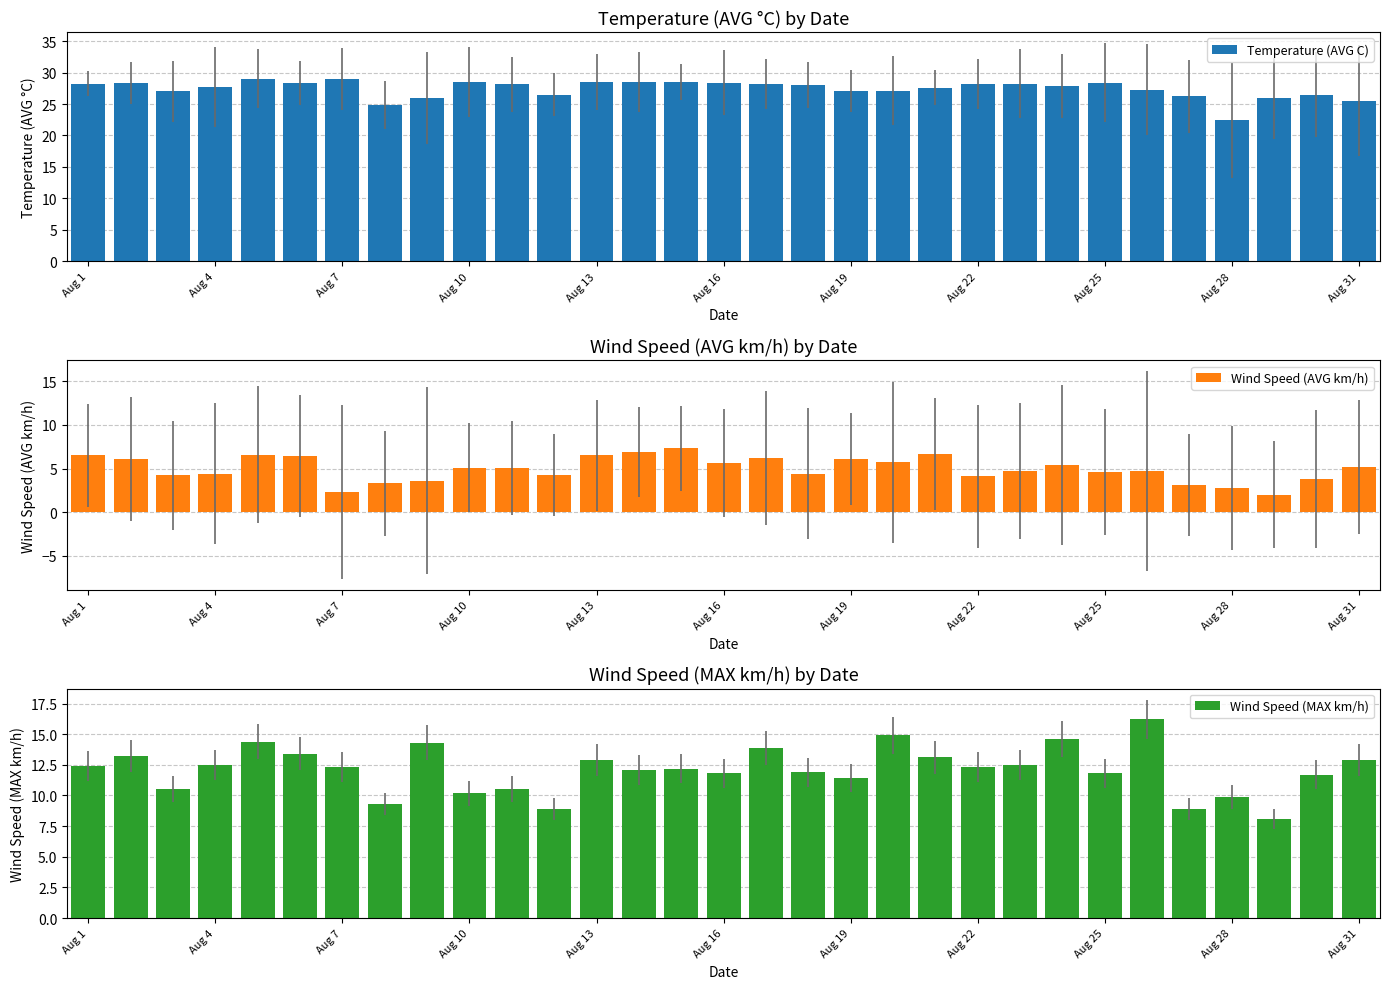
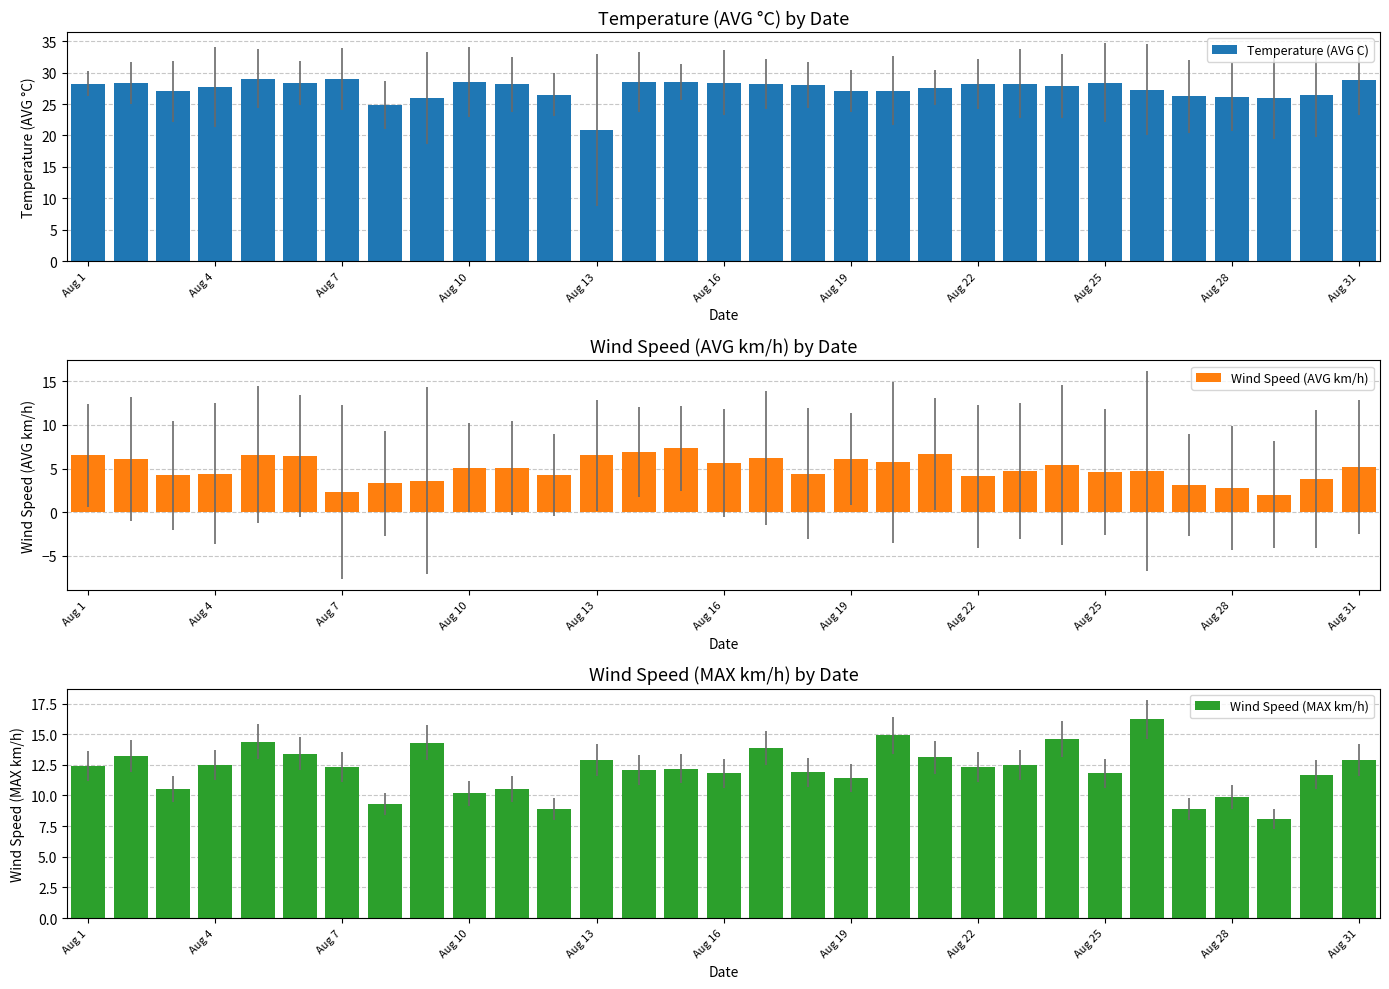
Temperature (AVG °C) by Date, Aug 13: 29 -> 21
Temperature (AVG °C) by Date, Aug 28: 22 -> 26
Temperature (AVG °C) by Date, Aug 31: 26 -> 29
